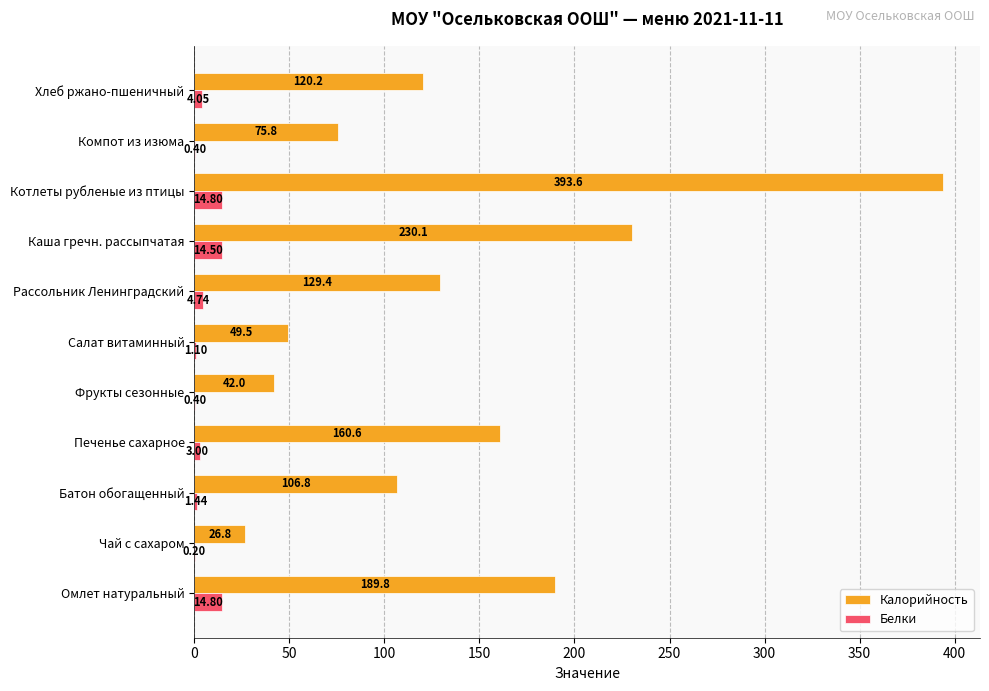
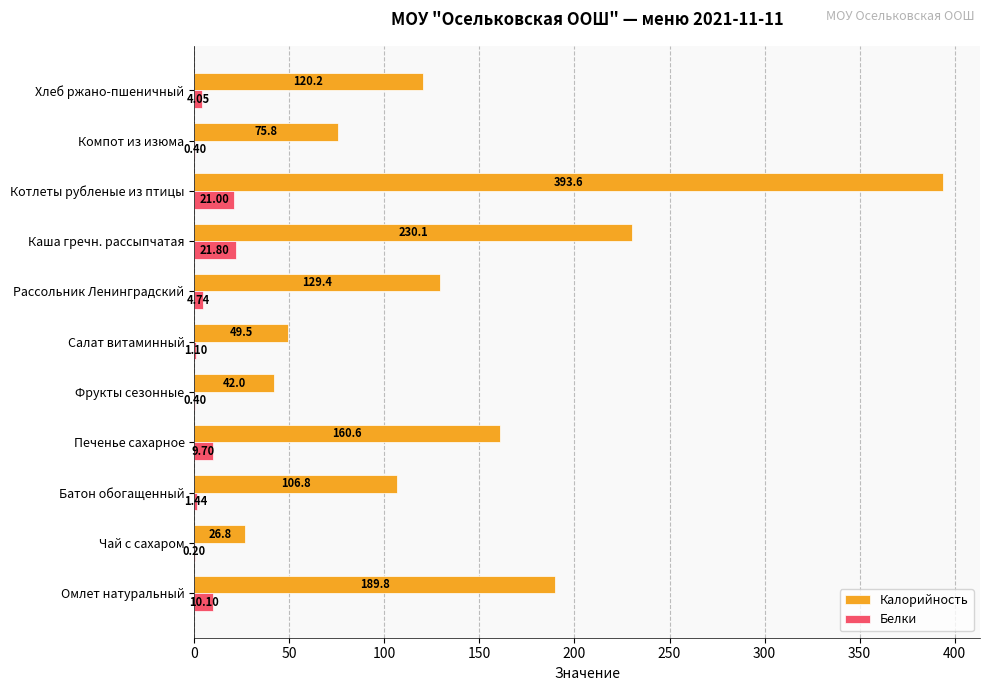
Белки, Котлеты рубленые из птицы: 14.80 -> 21.00
Белки, Каша гречн. рассыпчатая: 14.50 -> 21.80
Белки, Печенье сахарное: 3.00 -> 9.70
Белки, Омлет натуральный: 14.80 -> 10.10
